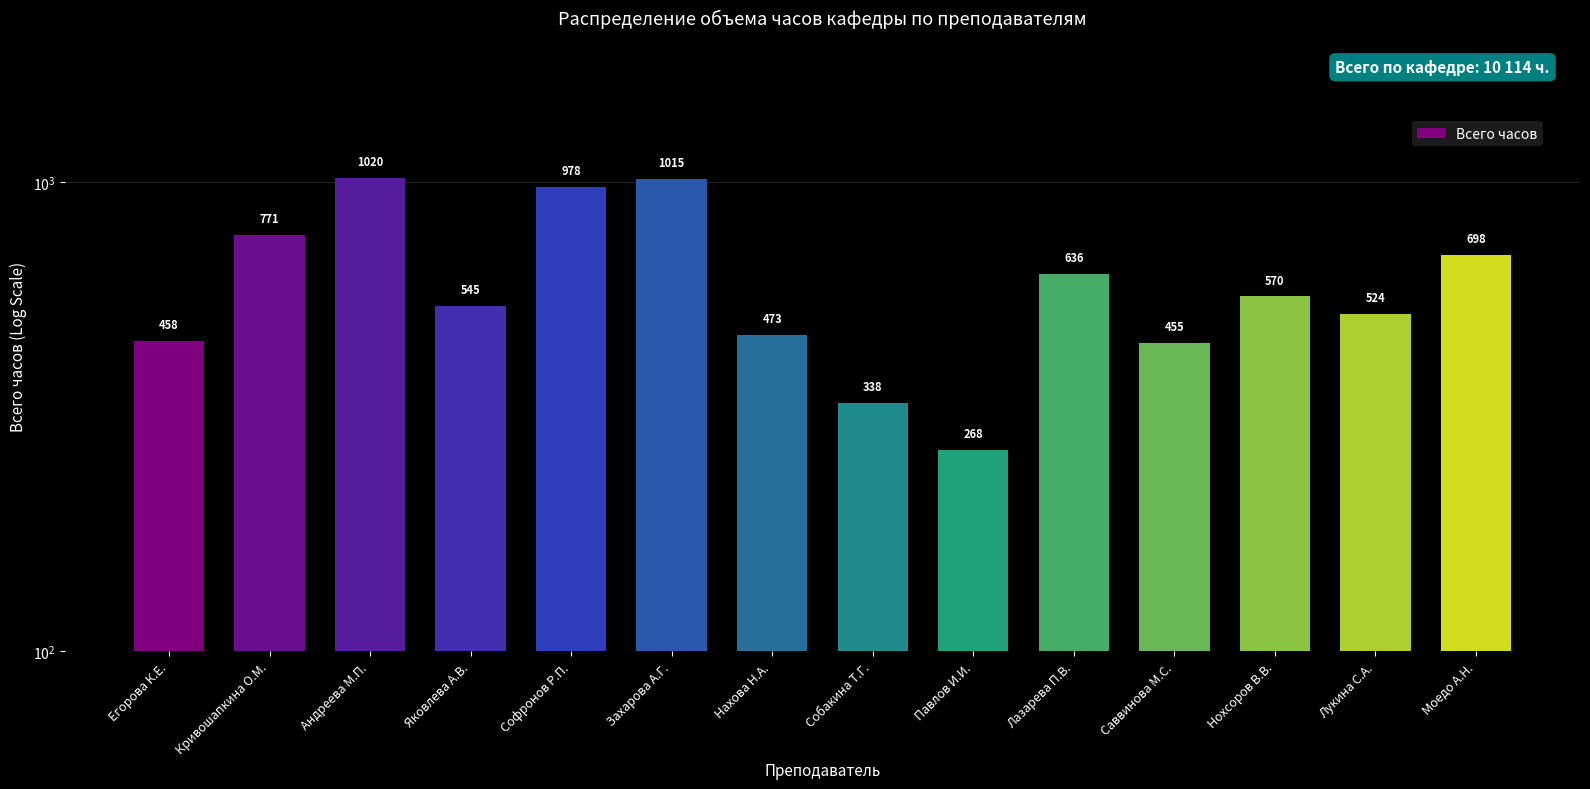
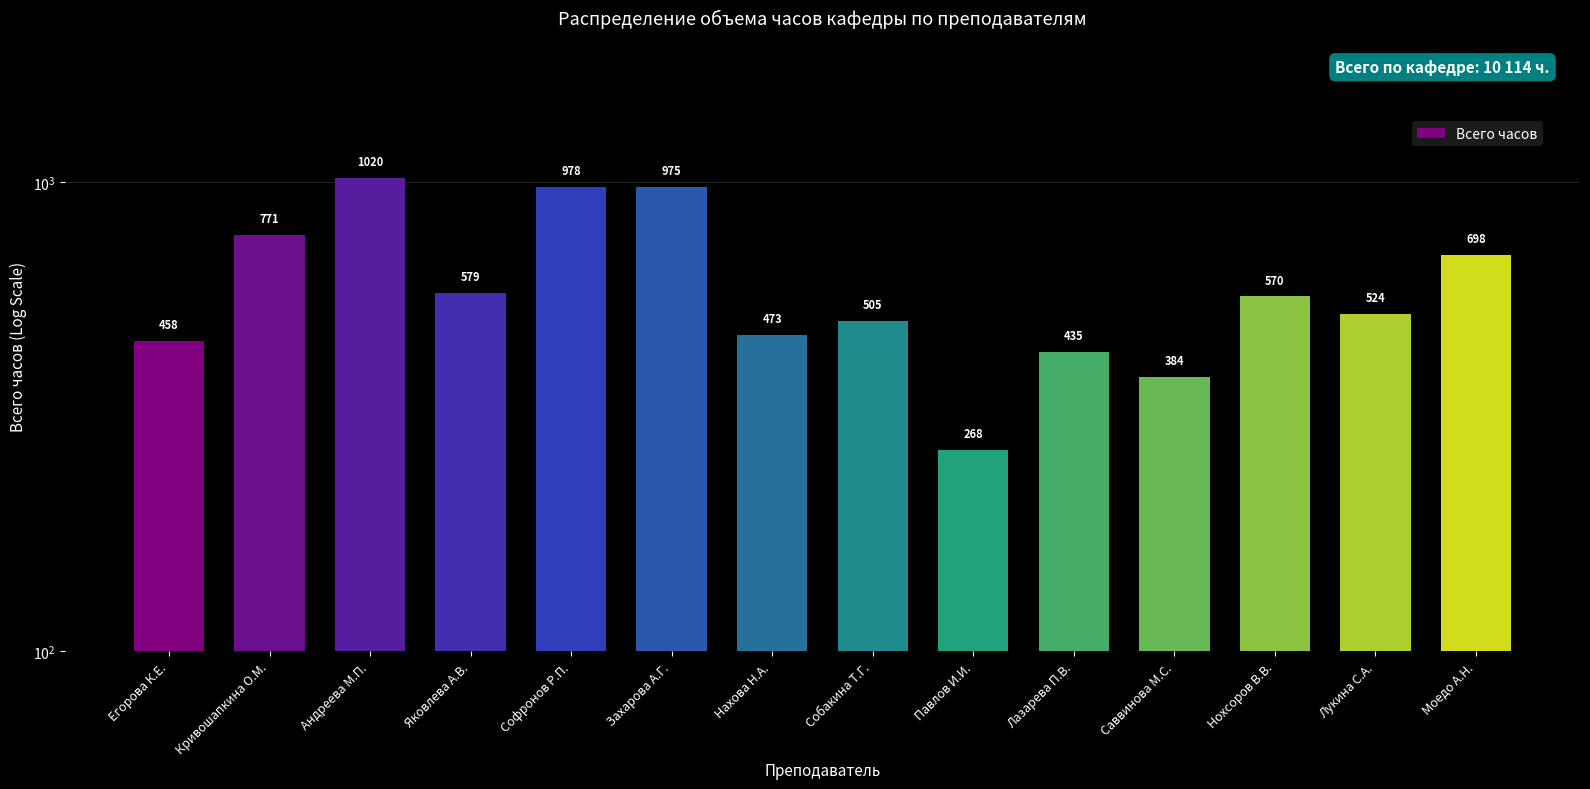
Яковлева А.В.: 545 -> 579
Захарова А.Г.: 1015 -> 975
Собакина Т.Г.: 338 -> 505
Лазарева П.В.: 636 -> 435
Саввинова М.С.: 455 -> 384
